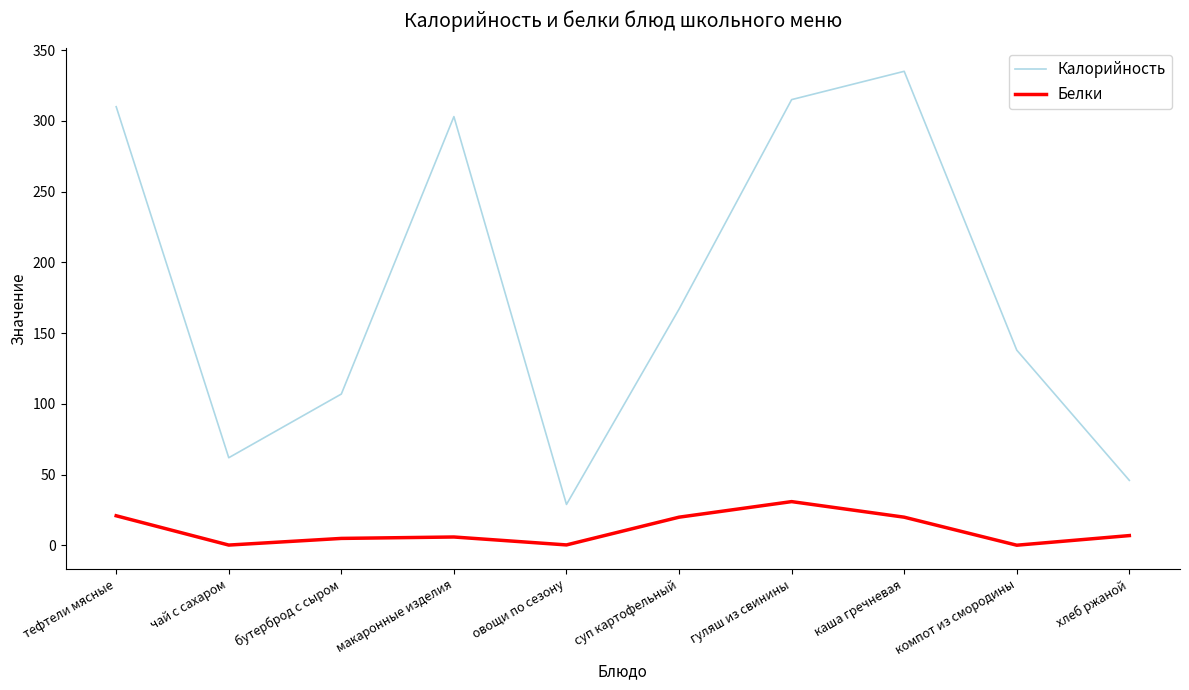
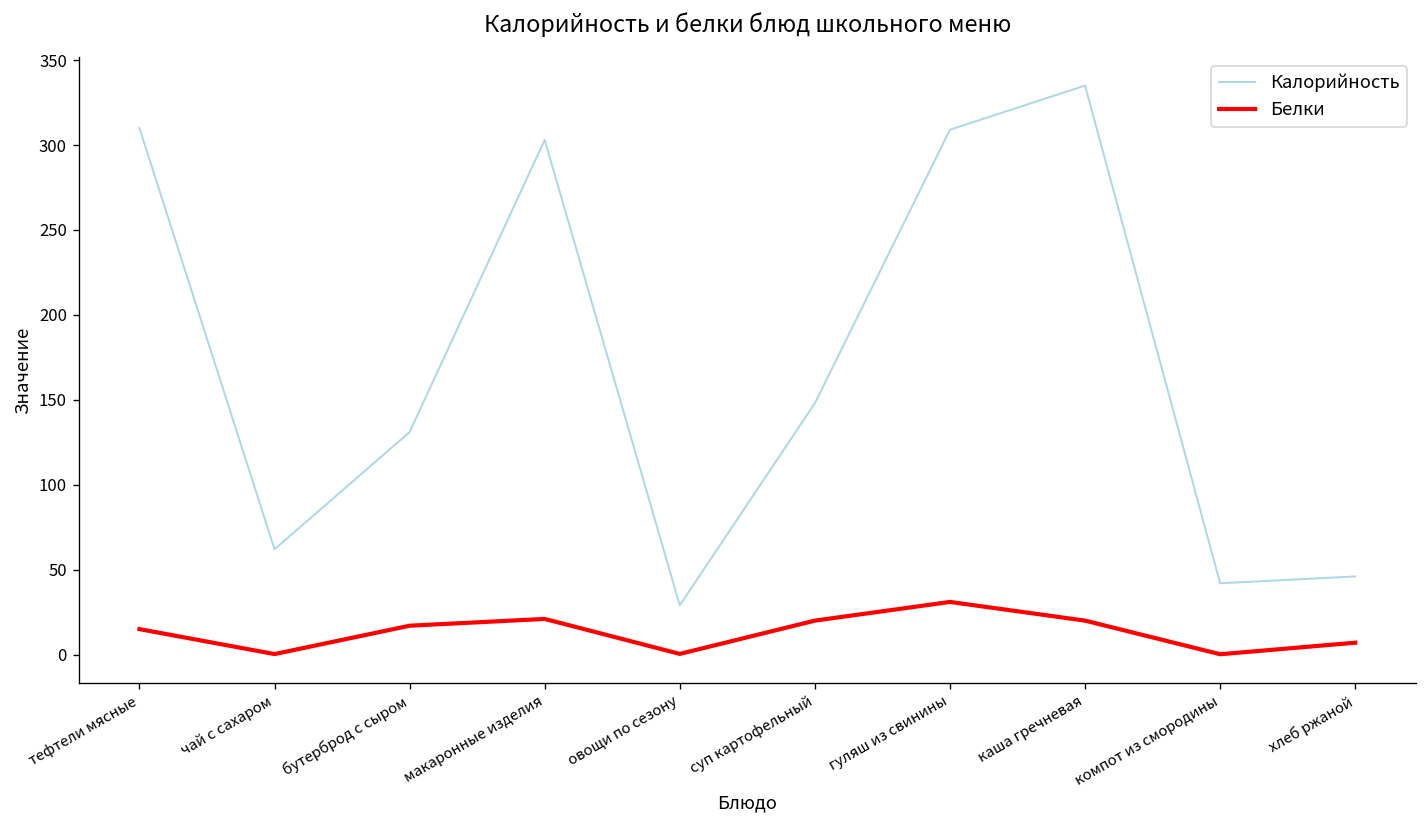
Белки, тефтели мясные: 21 -> 15
Калорийность, бутерброд с сыром: 107 -> 131
Белки, бутерброд с сыром: 5 -> 17
Белки, макаронные изделия: 6 -> 21
Калорийность, суп картофельный: 167 -> 148
Калорийность, гуляш из свинины: 315 -> 309
Калорийность, компот из смородины: 138 -> 42
